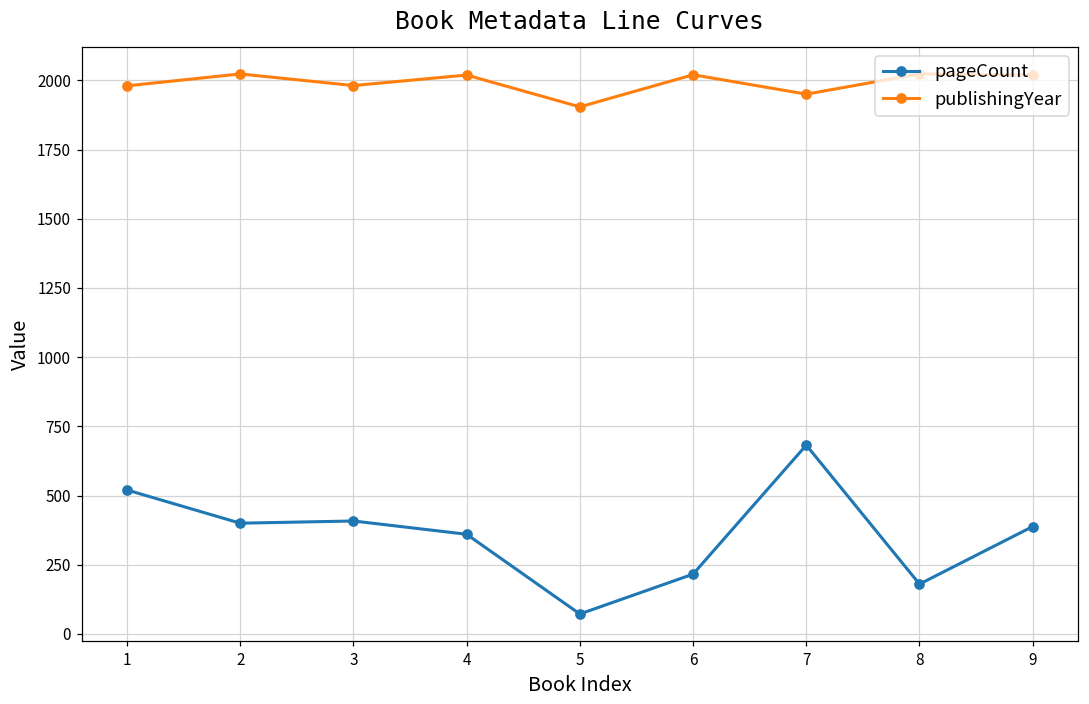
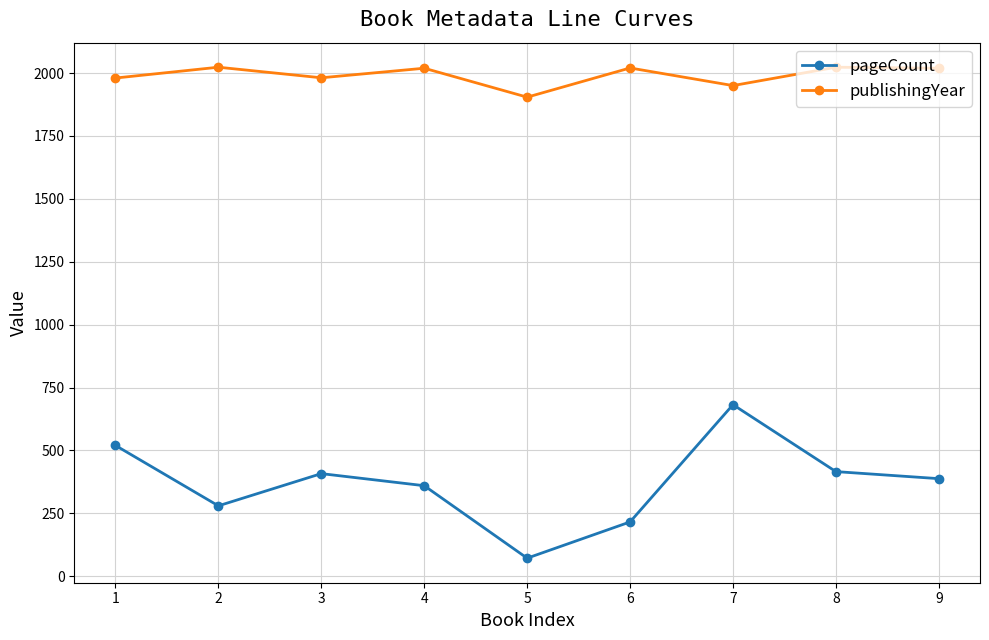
pageCount, 2: 400 -> 280
pageCount, 8: 180 -> 420
